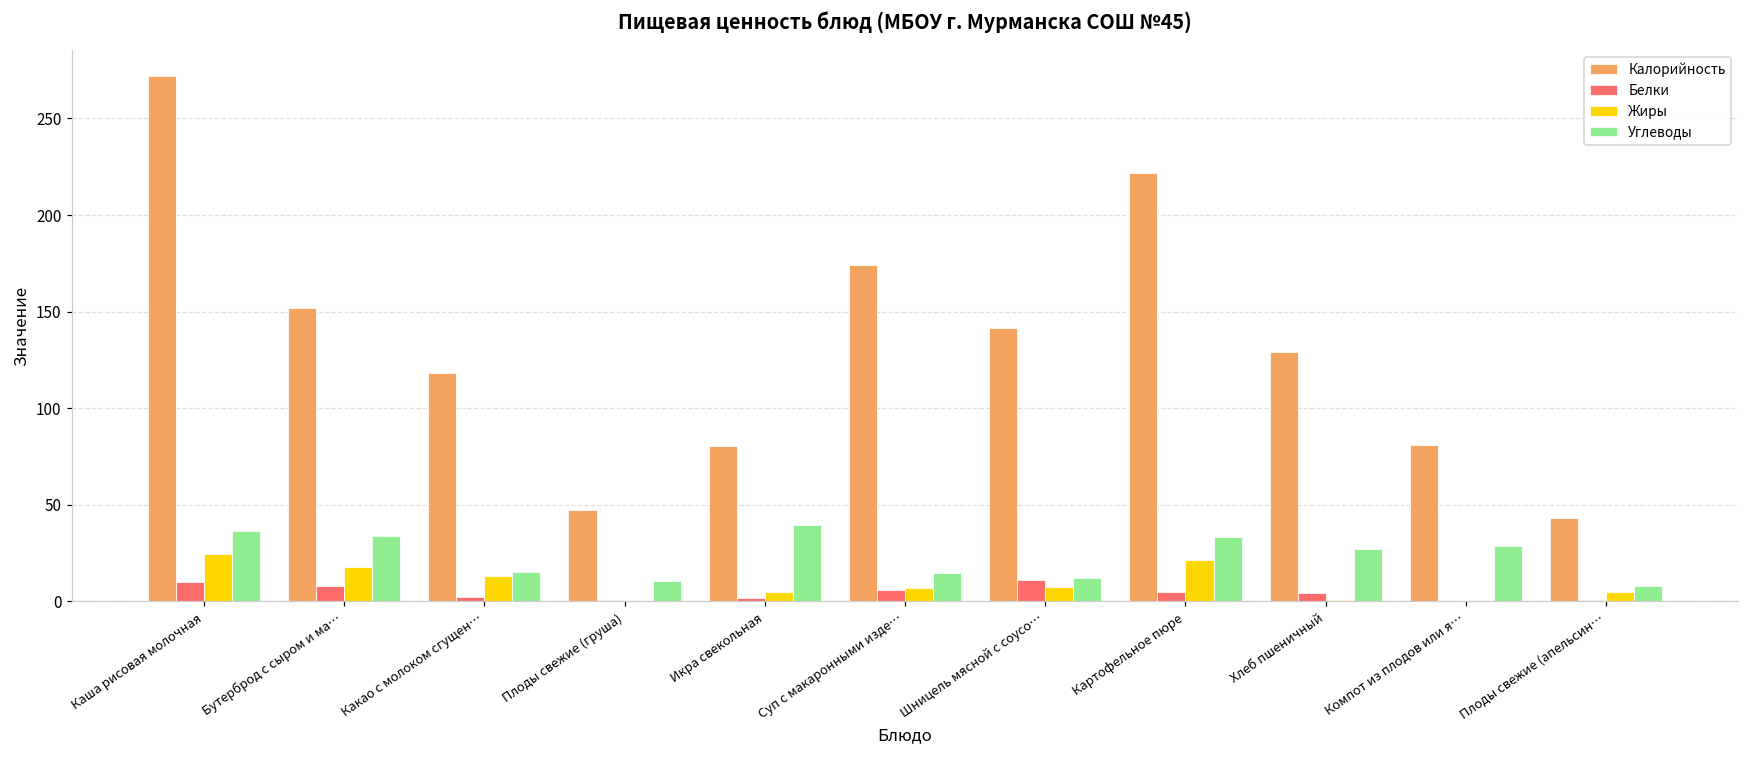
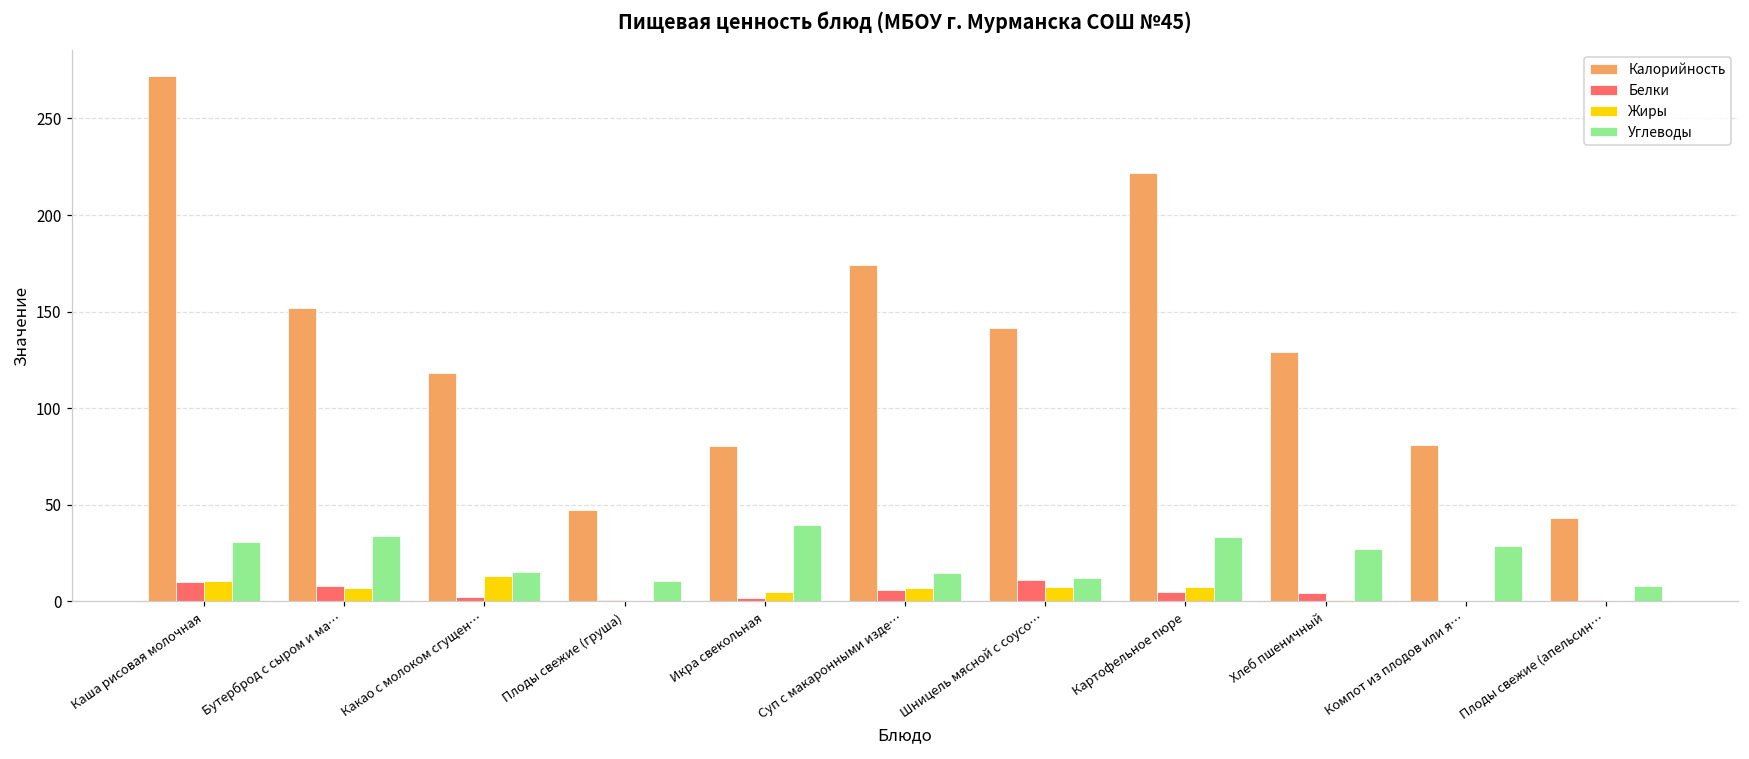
Жиры, Каша рисовая молочная: 24 -> 10
Углеводы, Каша рисовая молочная: 37 -> 31
Жиры, Бутерброд с сыром и ма…: 18 -> 7
Жиры, Картофельное пюре: 21 -> 7
Жиры, Плоды свежие (апельсин…: 5 -> 0
